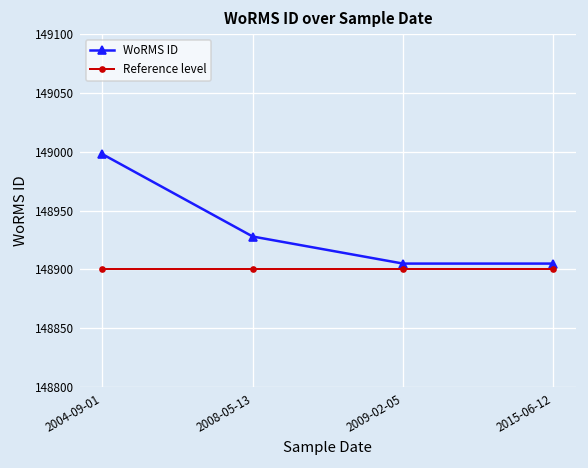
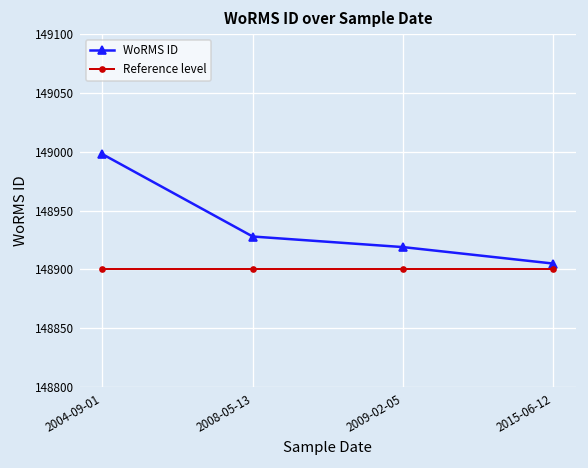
WoRMS ID, 2009-02-05: 148910 -> 148920
